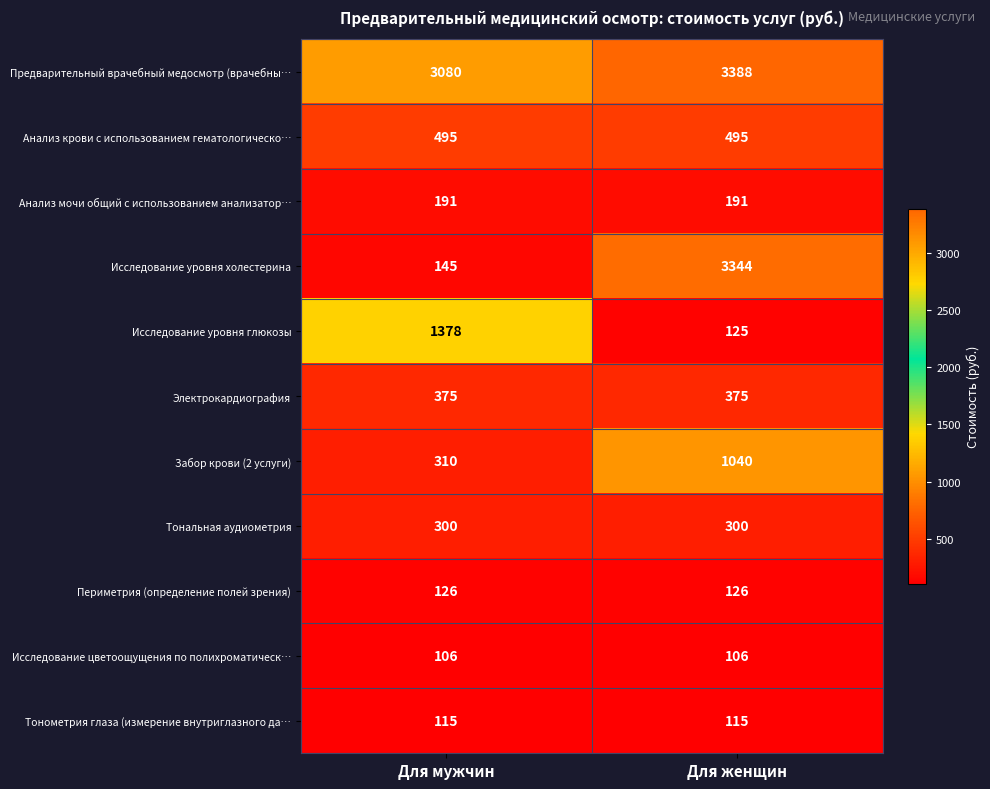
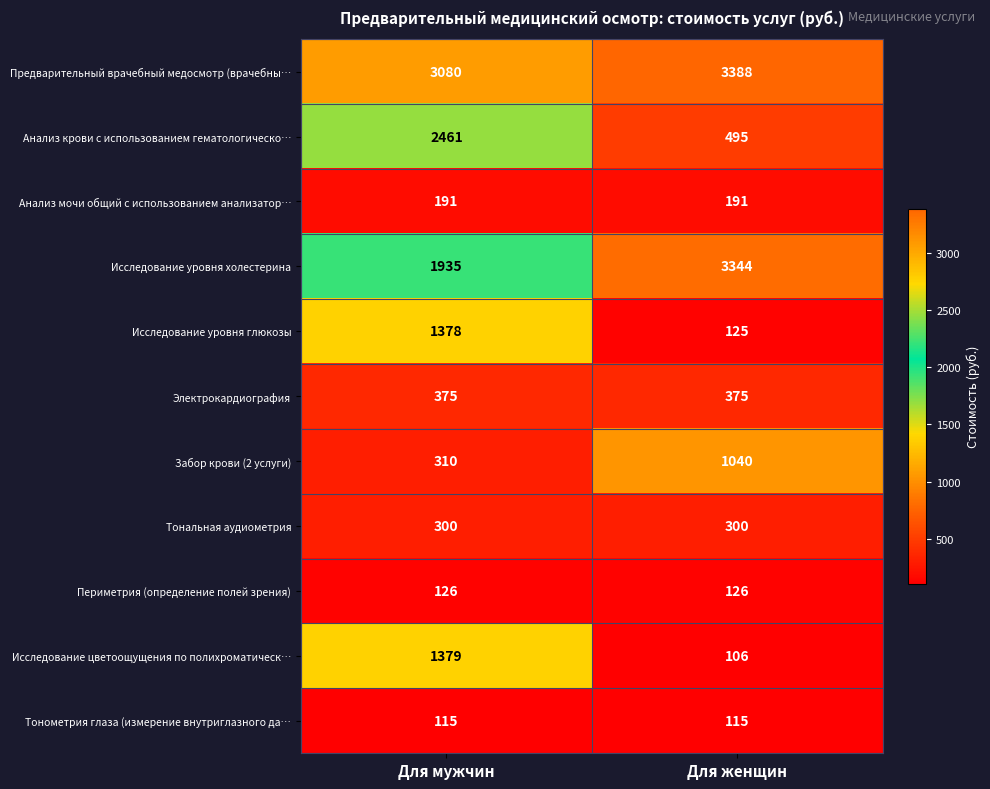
Анализ крови с использованием гематологическо…, Для мужчин: 495 -> 2461
Исследование уровня холестерина, Для мужчин: 145 -> 1935
Исследование цветоощущения по полихроматическ…, Для мужчин: 106 -> 1379
